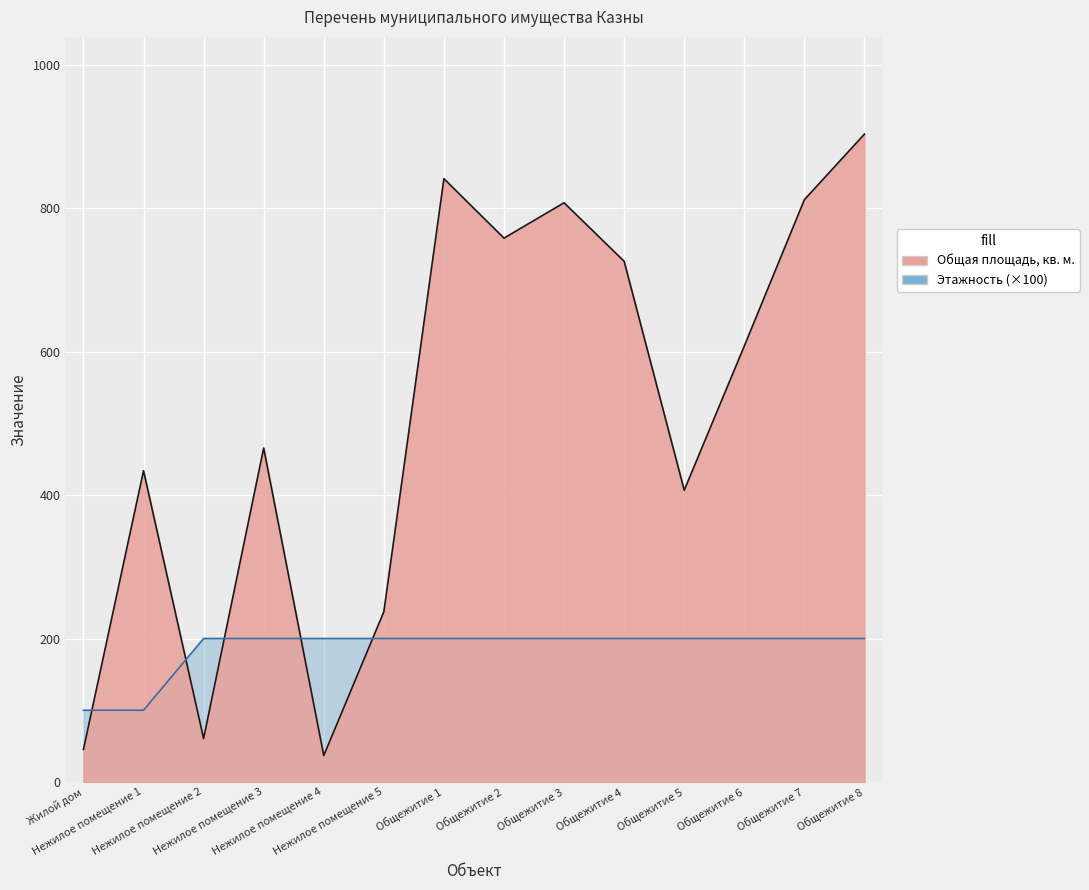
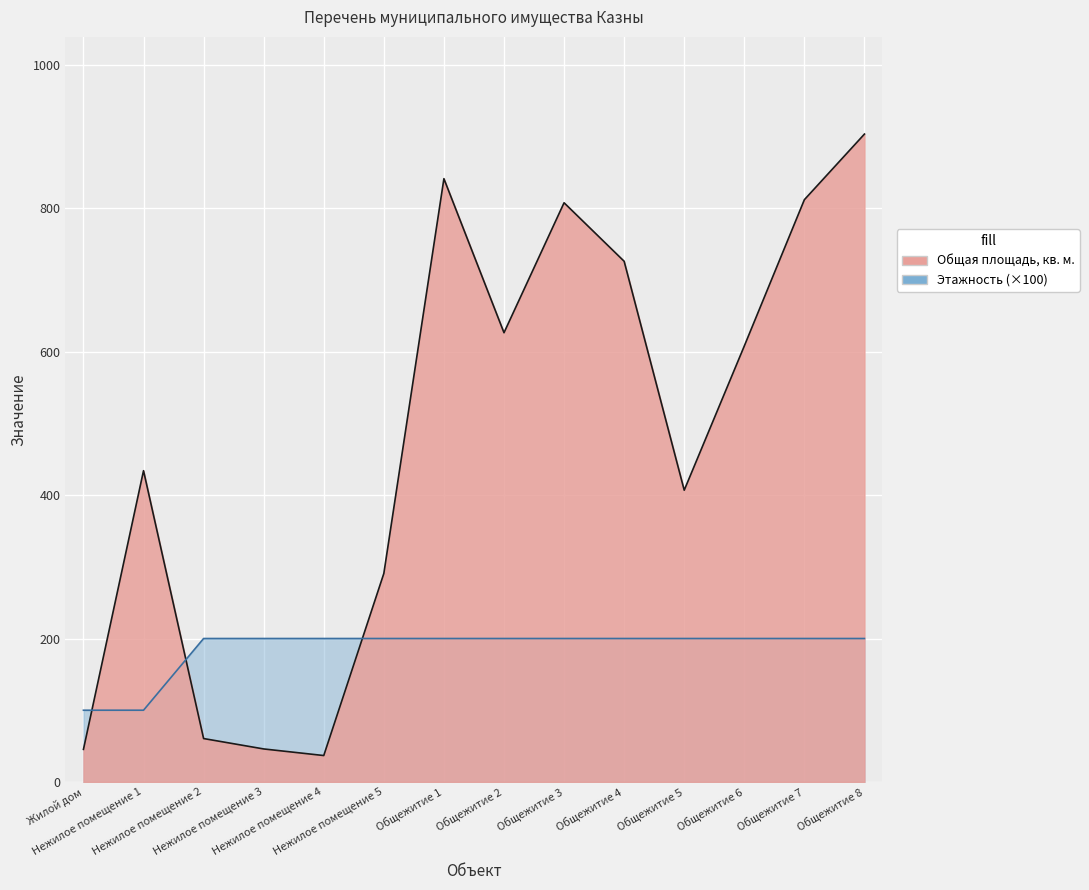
Общая площадь, кв. м., Нежилое помещение 3: 470 -> 50
Общая площадь, кв. м., Нежилое помещение 5: 240 -> 290
Общая площадь, кв. м., Общежитие 2: 760 -> 630
